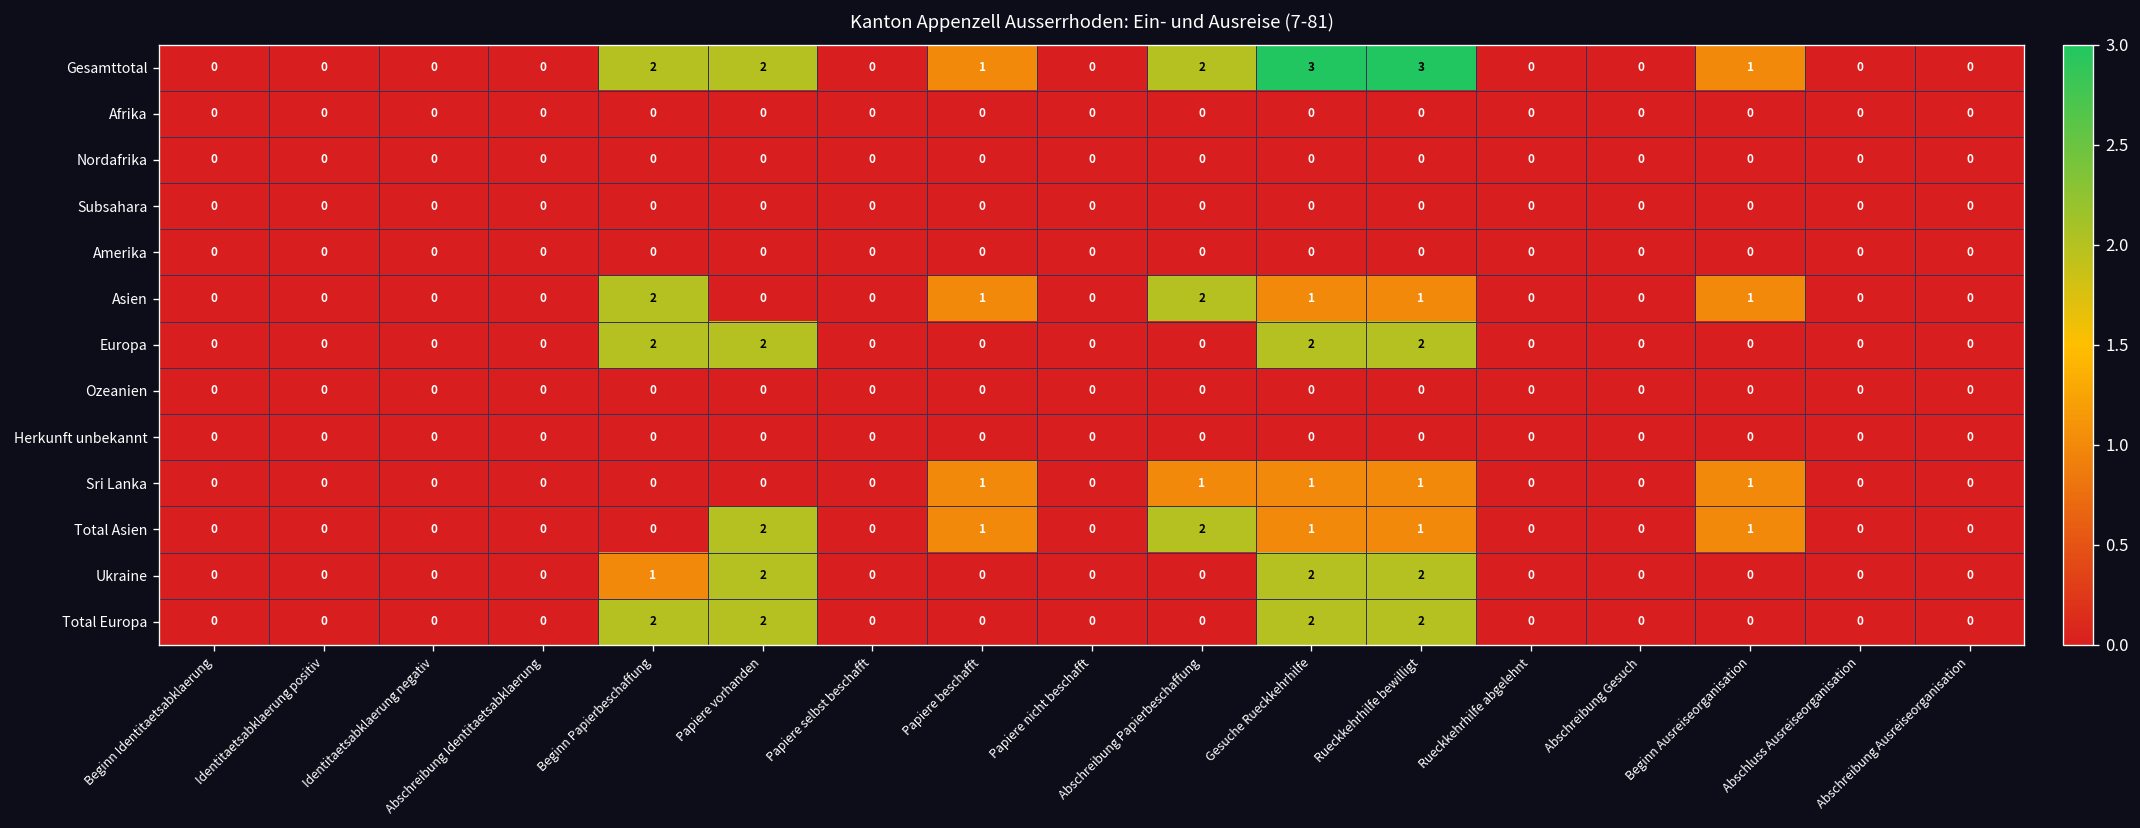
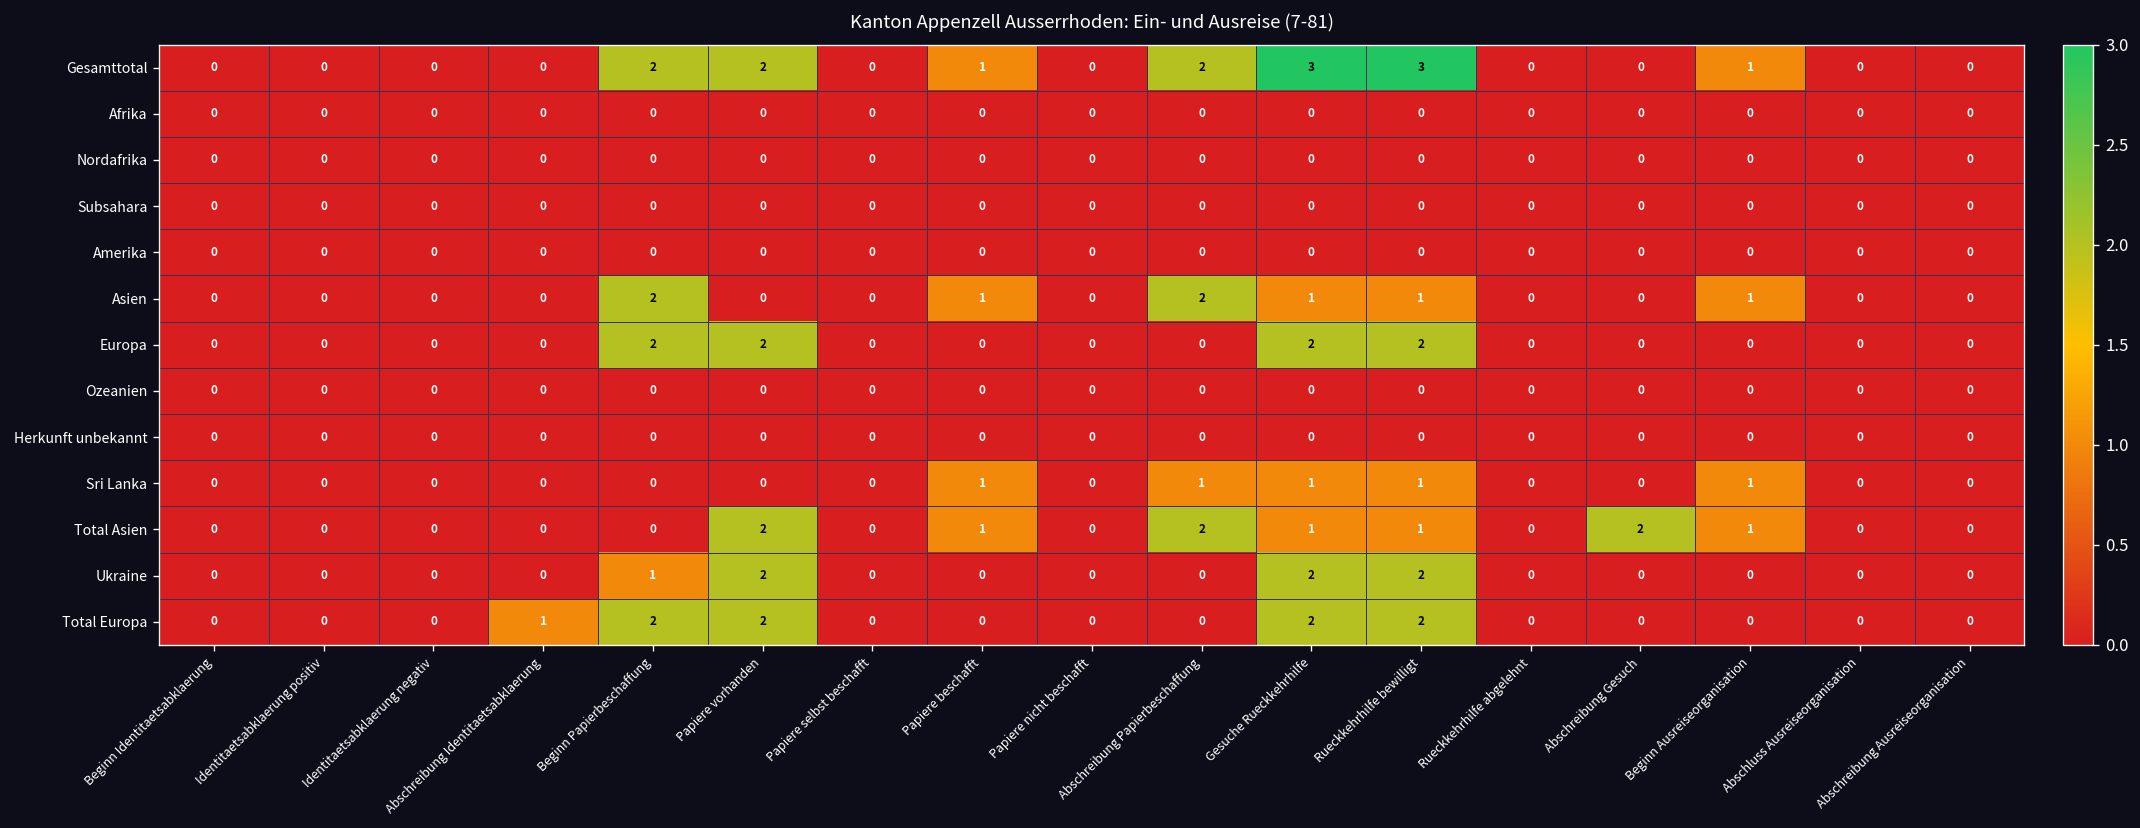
Total Asien, Abschreibung Gesuch: 0 -> 2
Total Europa, Abschreibung Identitaetsabklaerung: 0 -> 1
